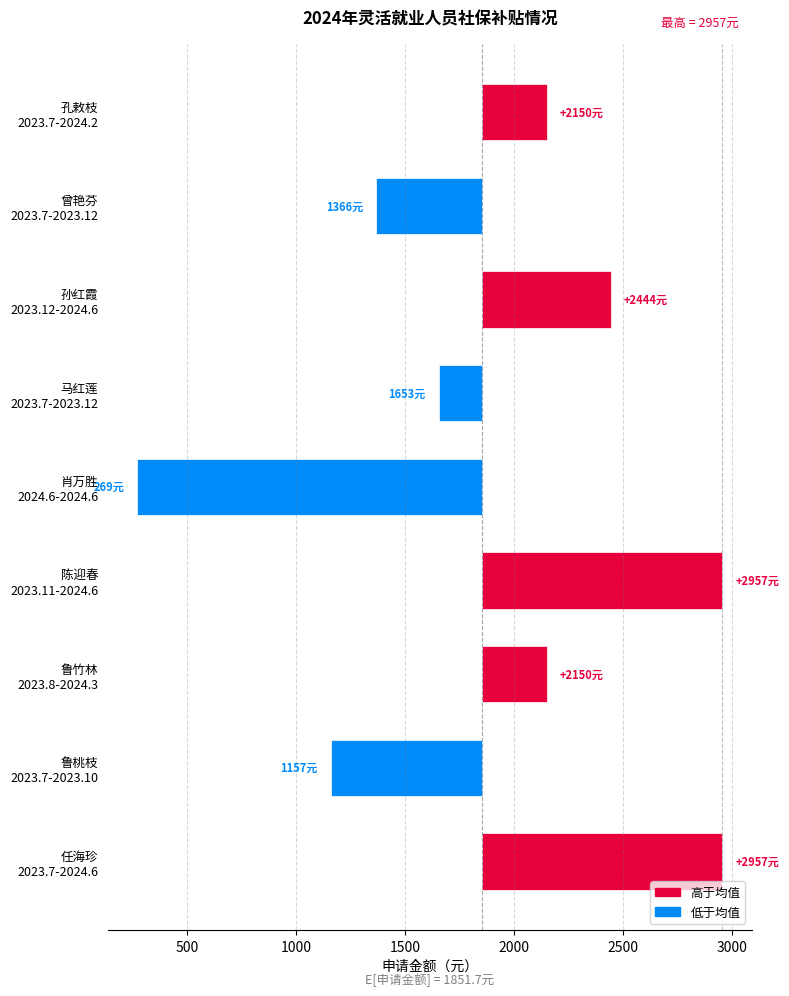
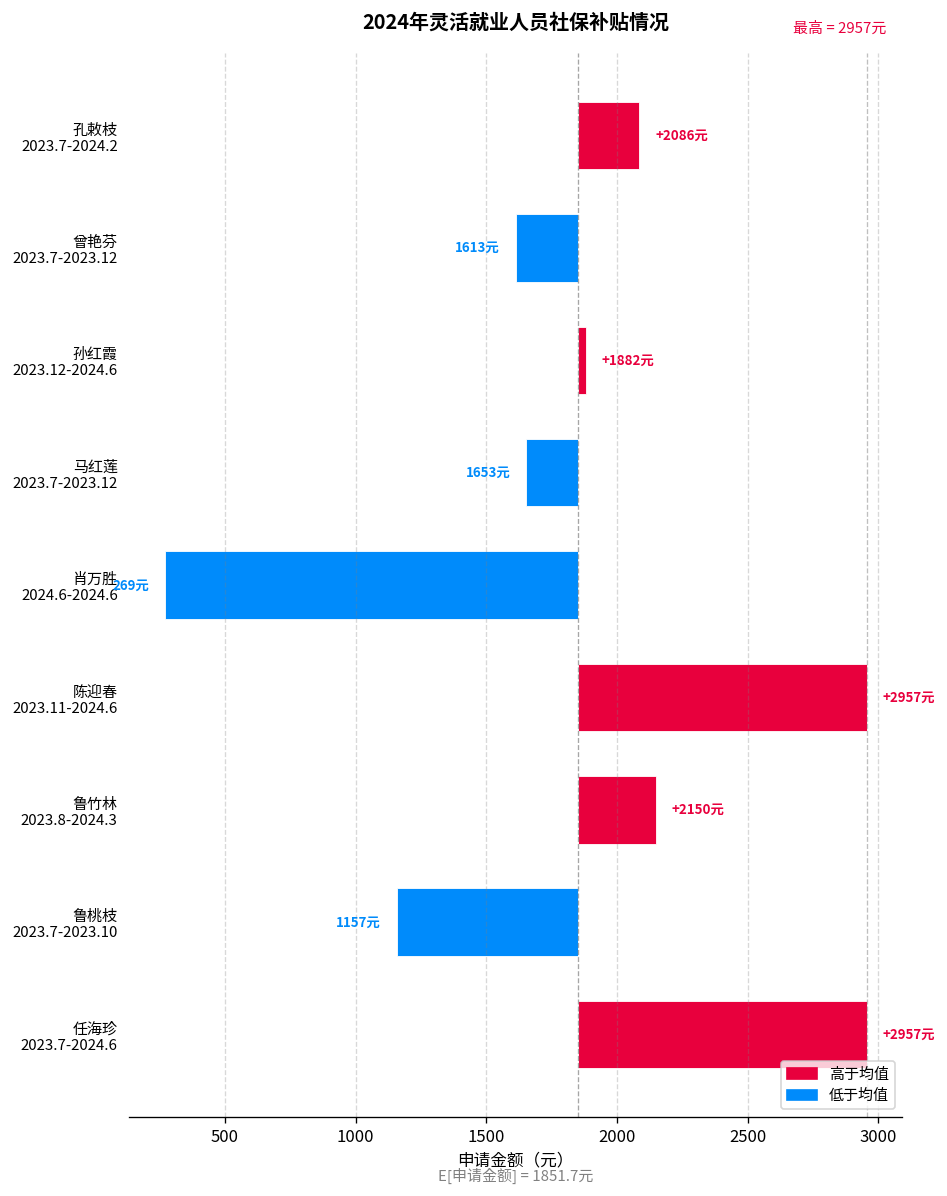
孔敕枝 2023.7-2024.2: +2150元 -> +2086元
曾艳芬 2023.7-2023.12: 1366元 -> 1613元
孙红霞 2023.12-2024.6: +2444元 -> +1882元
